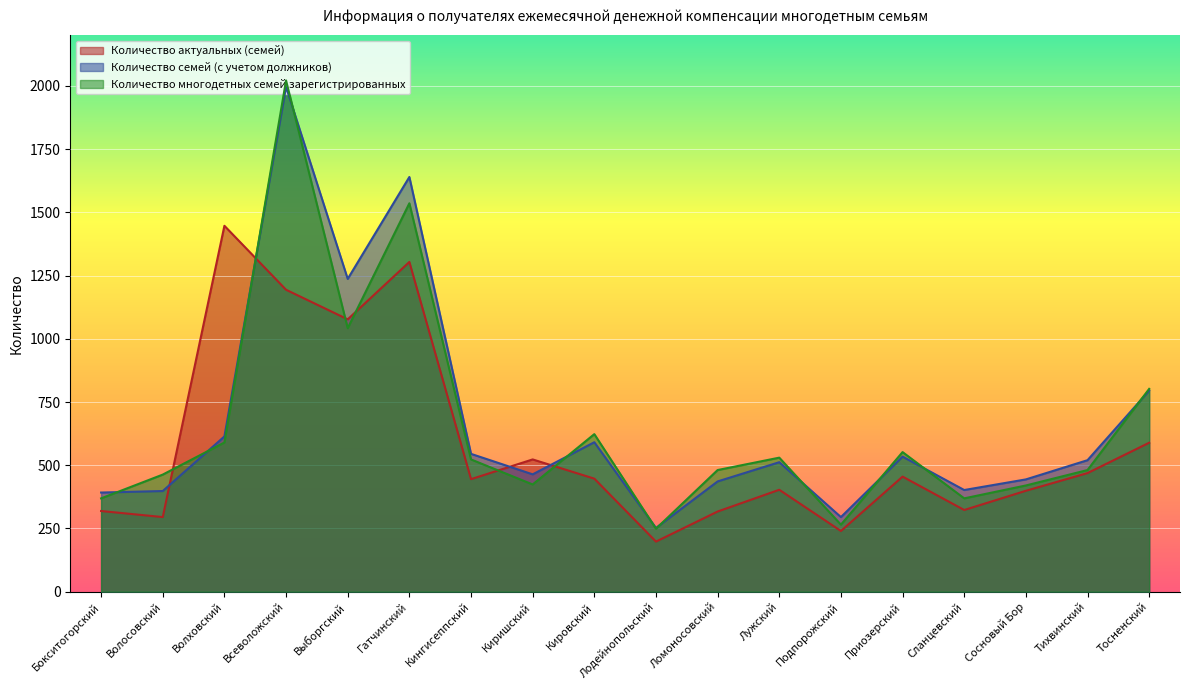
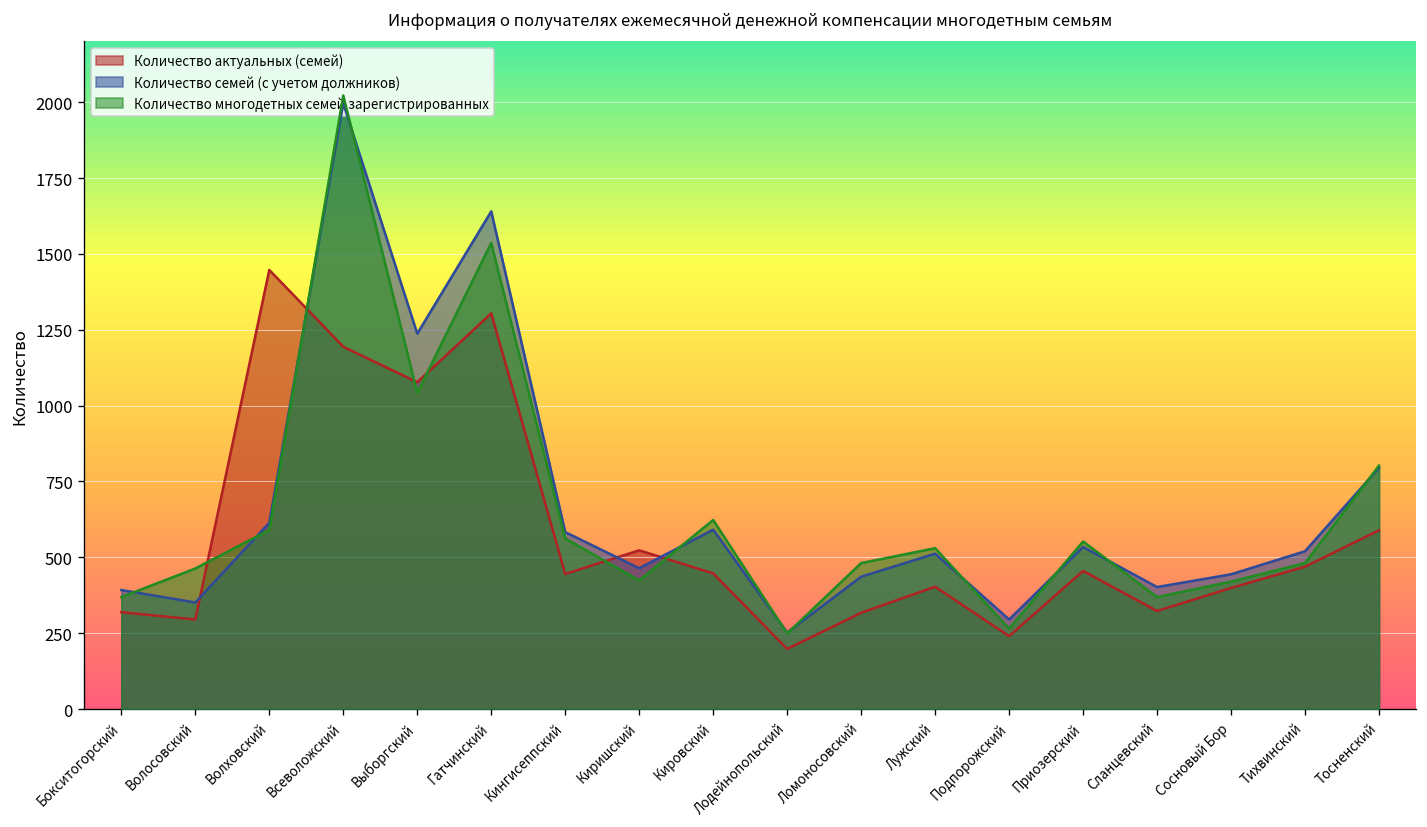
Количество семей (с учетом должников), Волосовский: 400 -> 350
Количество семей (с учетом должников), Кингисеппский: 550 -> 580
Количество многодетных семей зарегистрированных, Кингисеппский: 520 -> 560
